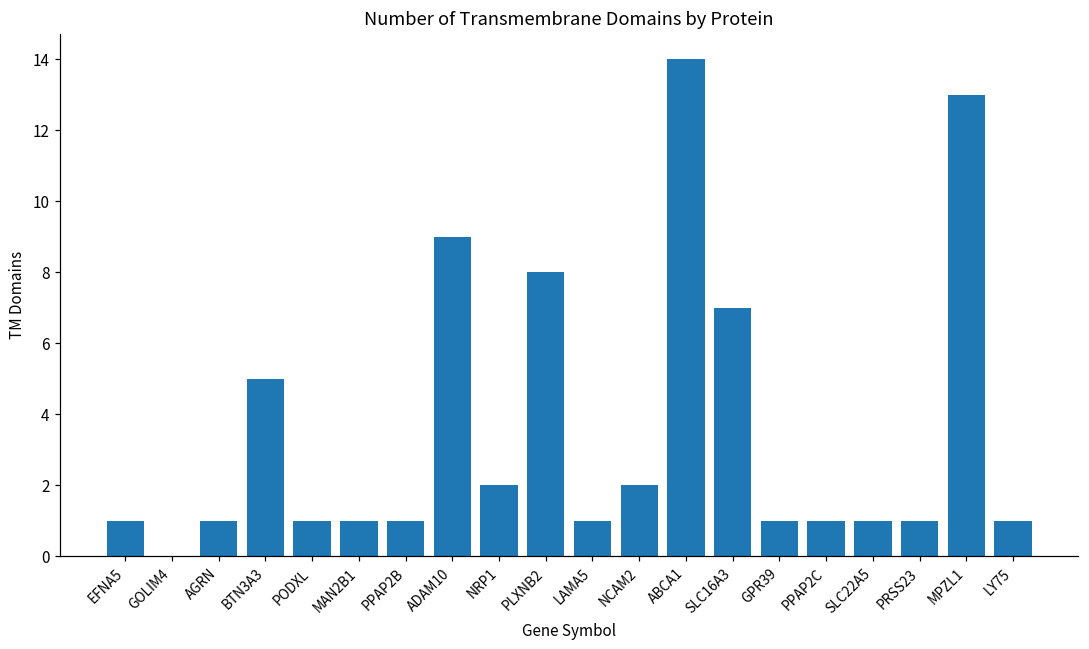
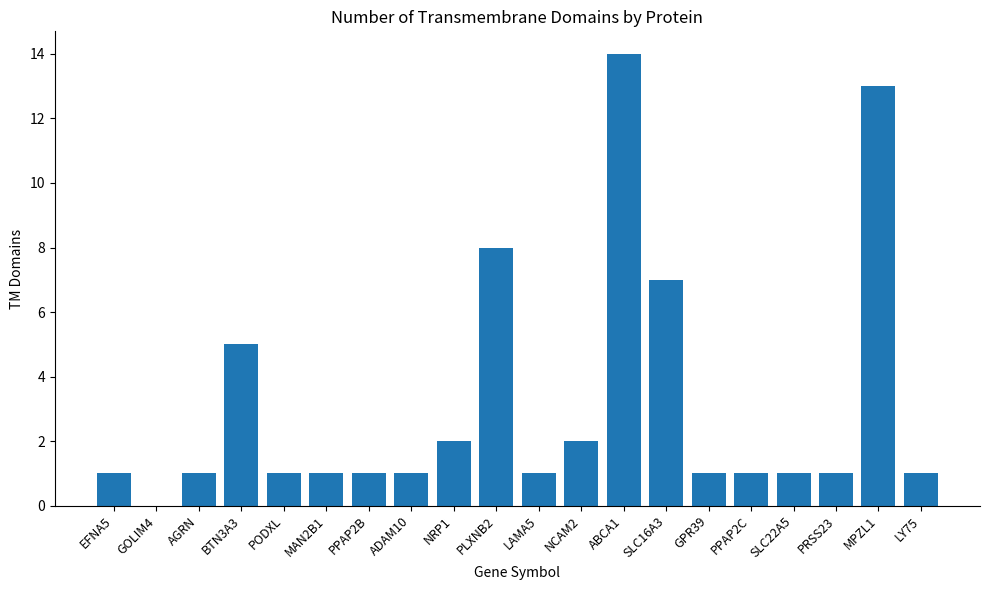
ADAM10: 9 -> 1
